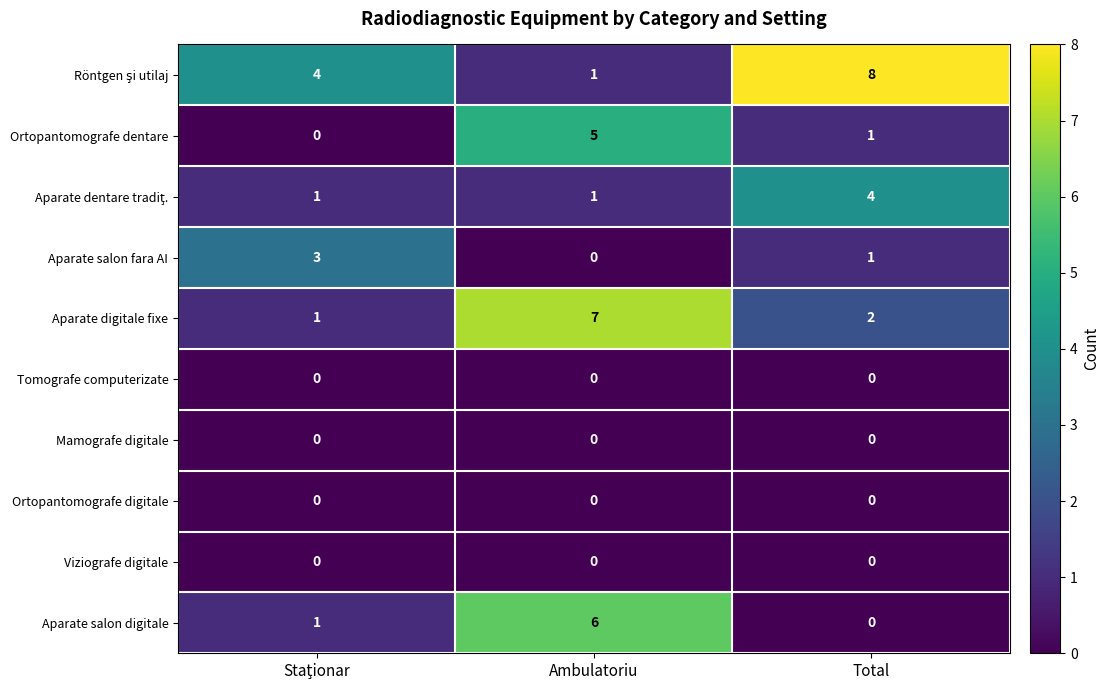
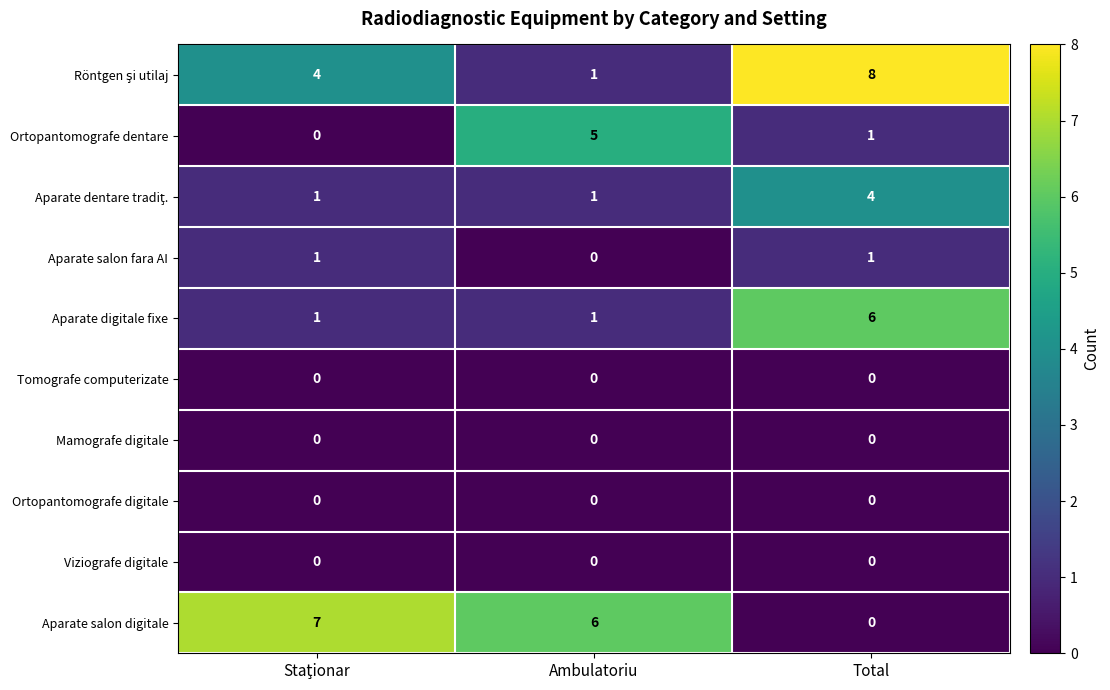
Aparate salon fara AI, Staţionar: 3 -> 1
Aparate digitale fixe, Ambulatoriu: 7 -> 1
Aparate digitale fixe, Total: 2 -> 6
Aparate salon digitale, Staţionar: 1 -> 7
